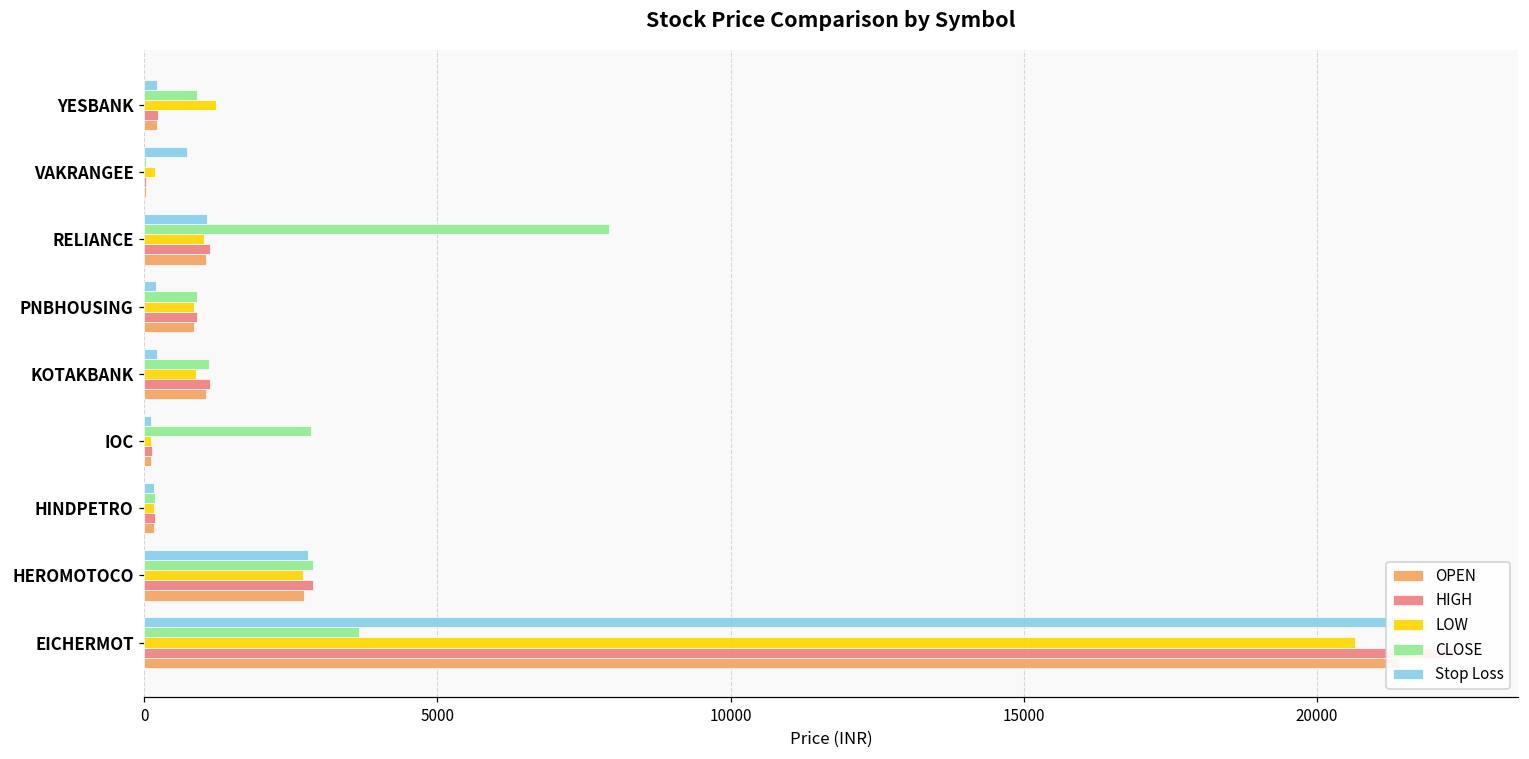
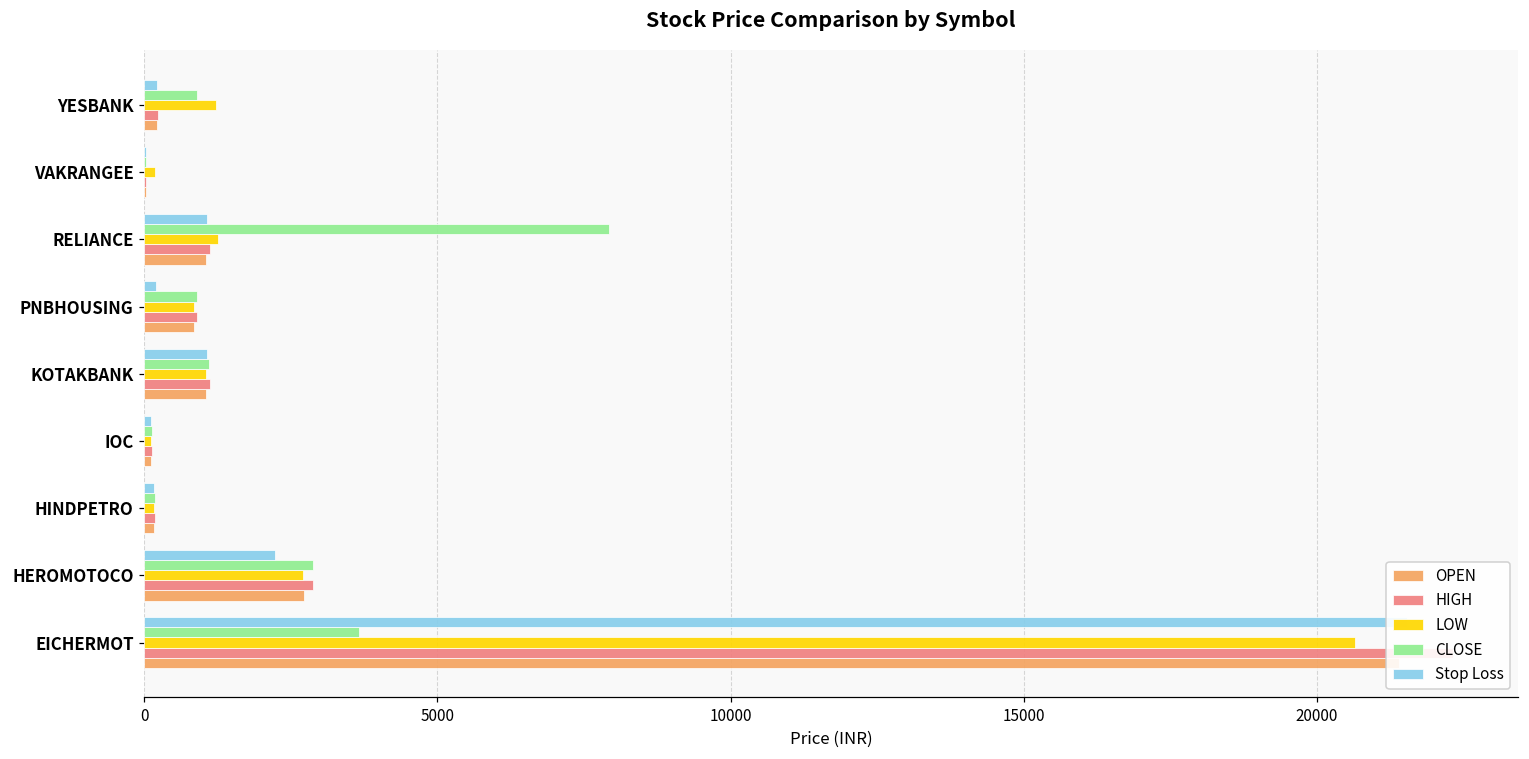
Stop Loss, VAKRANGEE: 700 -> 0
LOW, RELIANCE: 1000 -> 1300
Stop Loss, KOTAKBANK: 200 -> 1100
LOW, KOTAKBANK: 900 -> 1000
CLOSE, IOC: 2800 -> 100
Stop Loss, HEROMOTOCO: 2800 -> 2200
